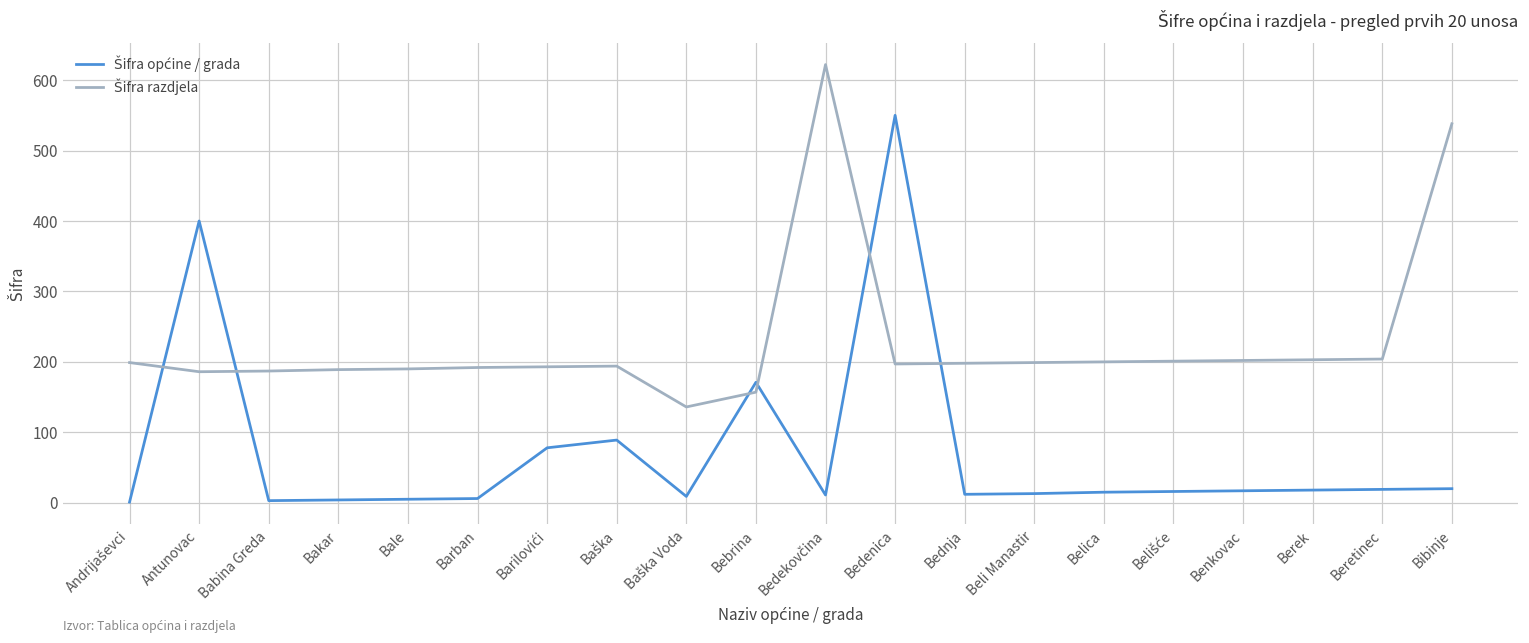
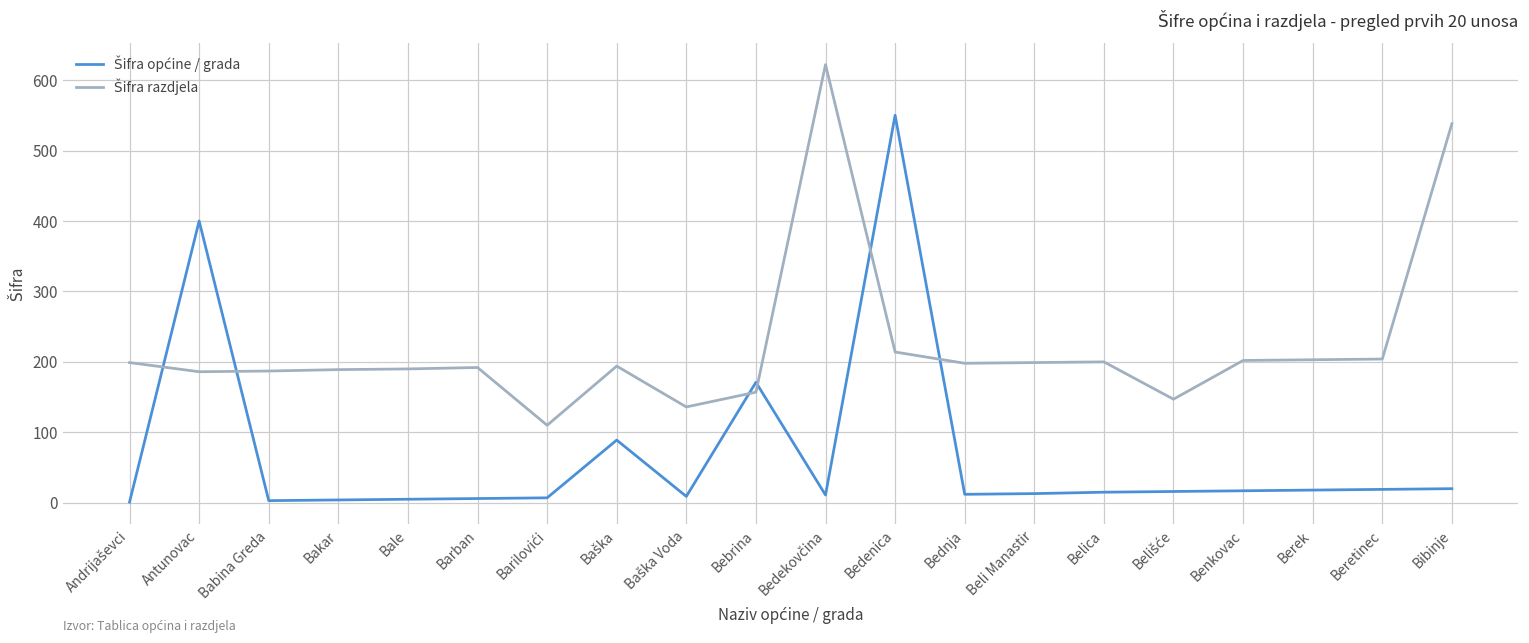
Šifra općine / grada, Barilovići: 80 -> 10
Šifra razdjela, Barilovići: 190 -> 110
Šifra razdjela, Bedenica: 200 -> 210
Šifra razdjela, Belišće: 200 -> 150
